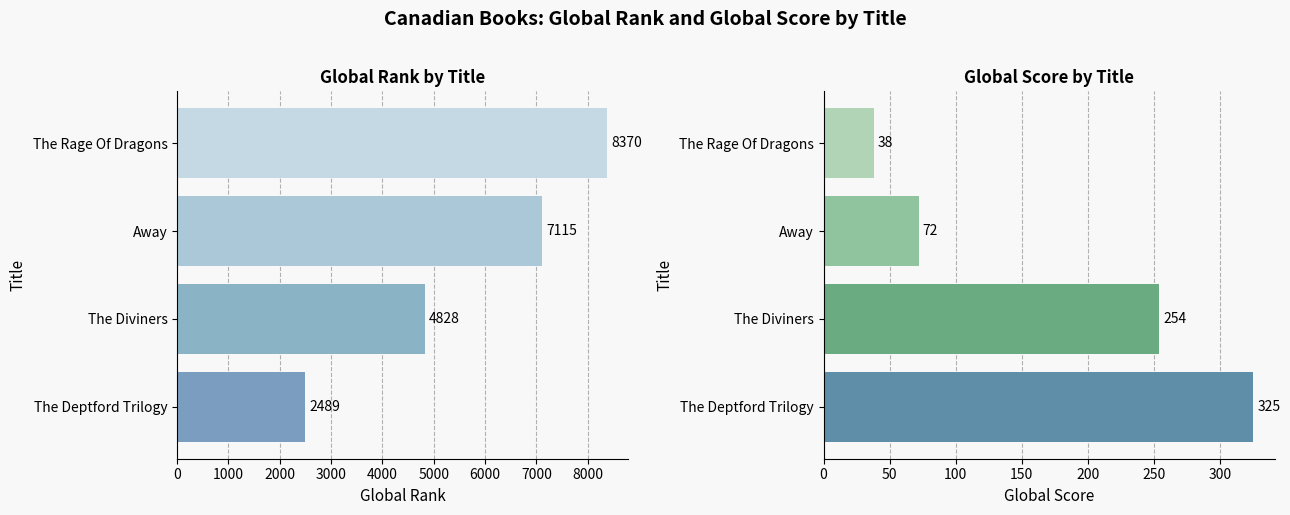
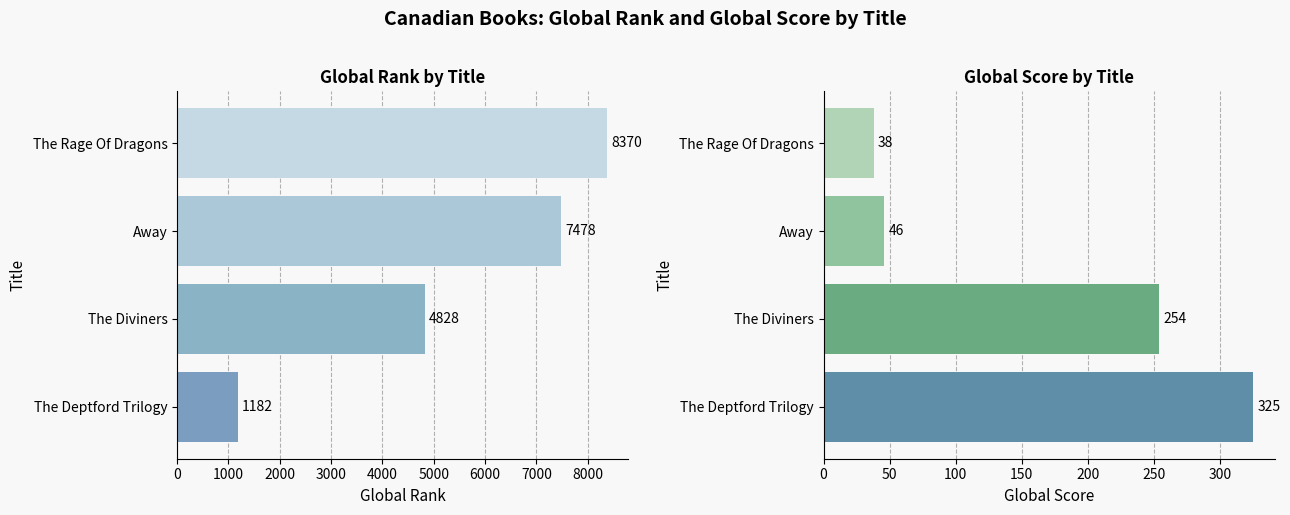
Global Rank by Title, Away: 7115 -> 7478
Global Rank by Title, The Deptford Trilogy: 2489 -> 1182
Global Score by Title, Away: 72 -> 46
